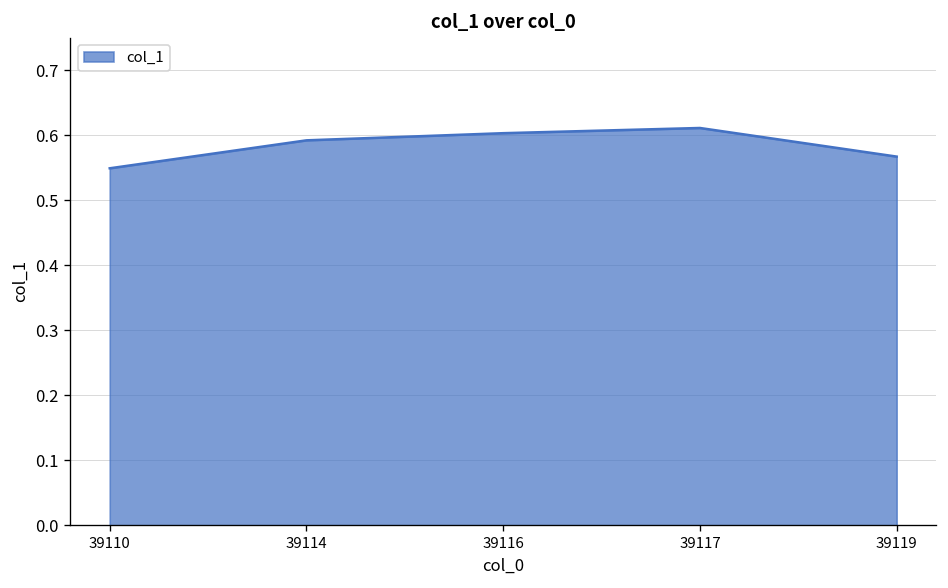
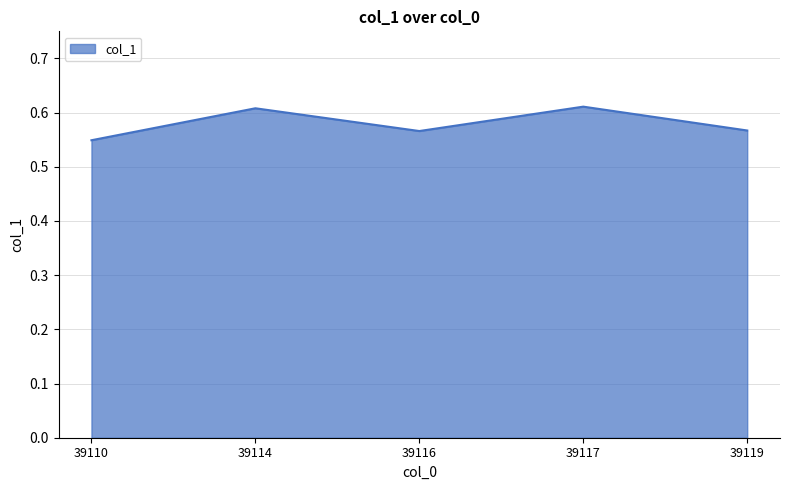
39114: 0.59 -> 0.61
39116: 0.60 -> 0.57
